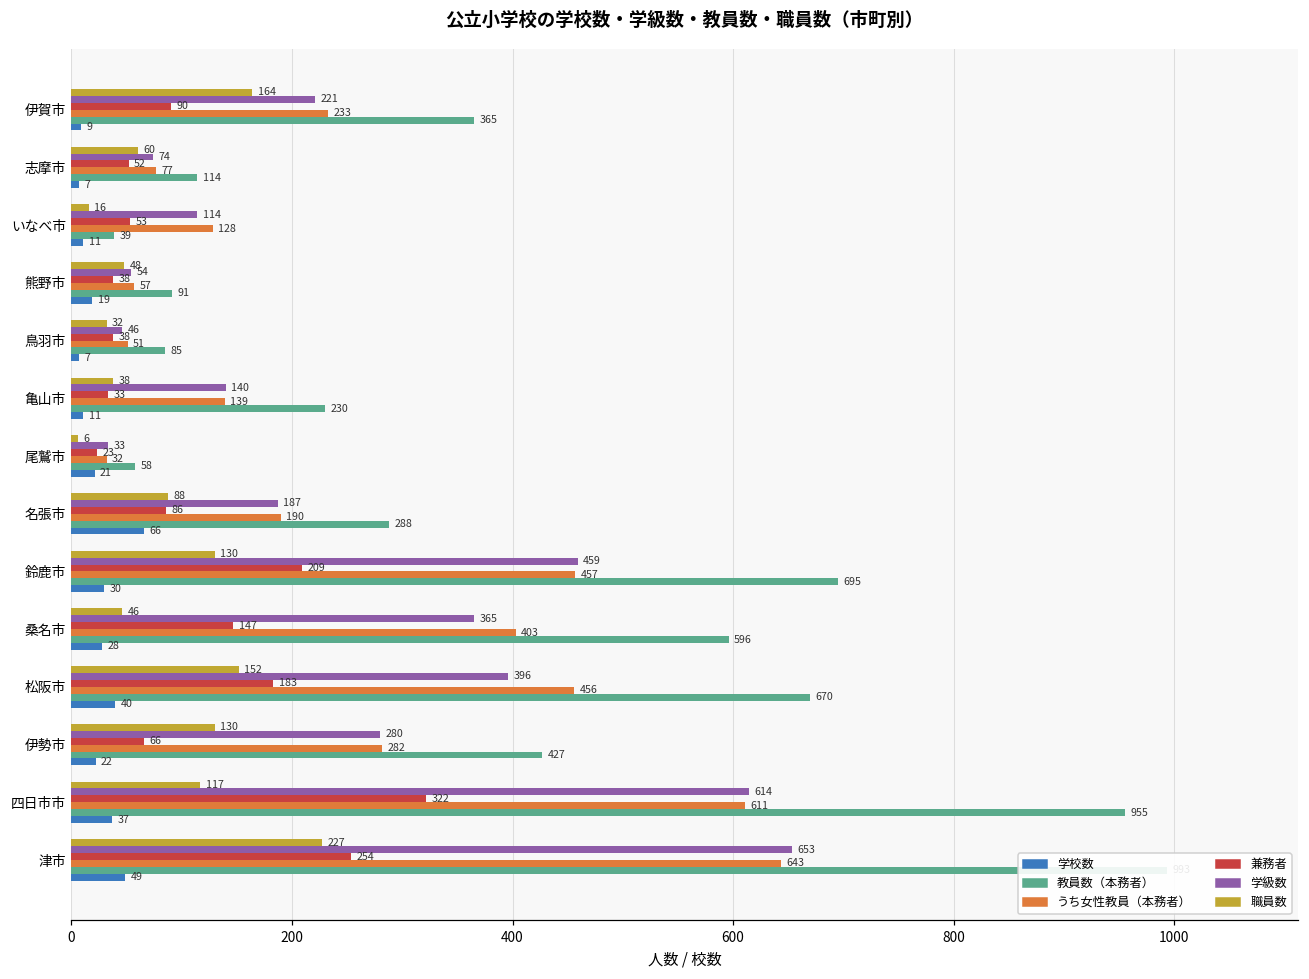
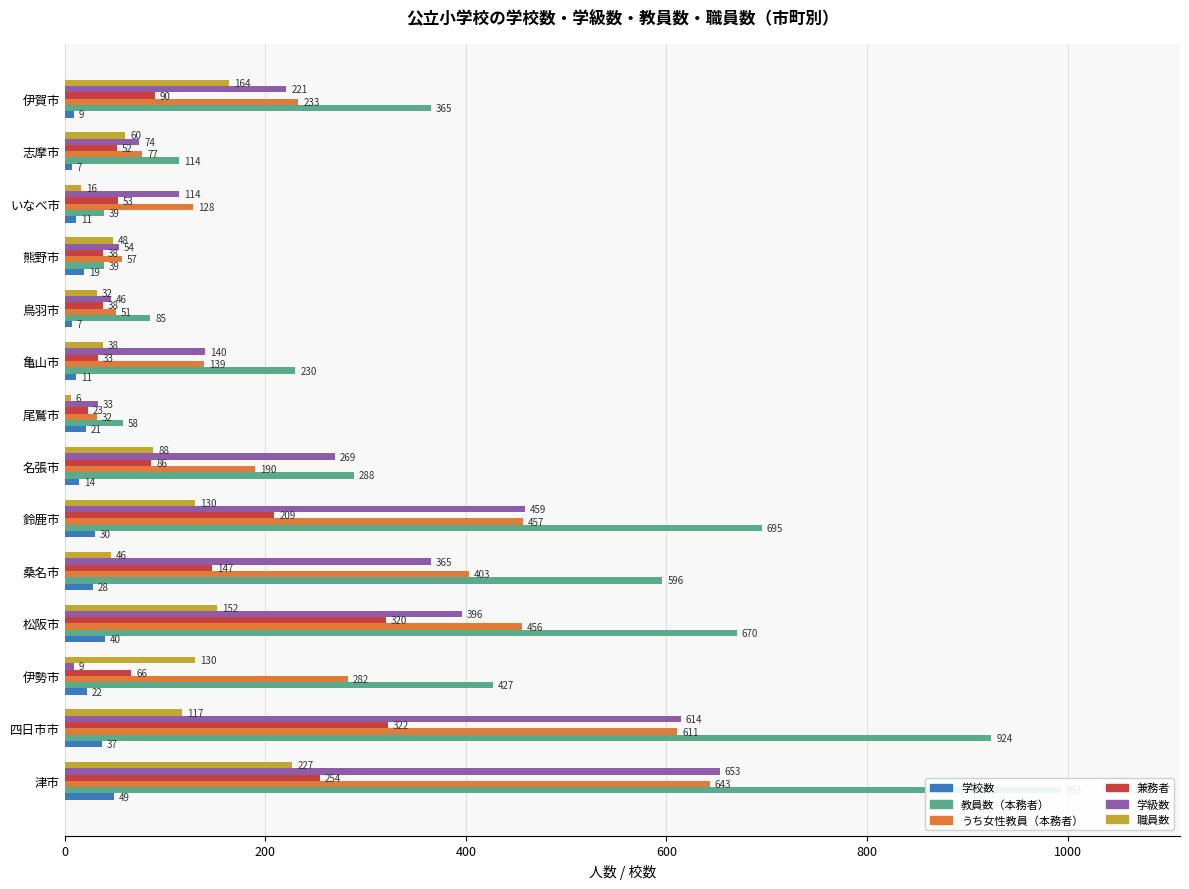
教員数（本務者）, 熊野市: 91 -> 39
学級数, 名張市: 187 -> 269
学校数, 名張市: 66 -> 14
兼務者, 松阪市: 183 -> 320
学級数, 伊勢市: 280 -> 9
教員数（本務者）, 四日市市: 955 -> 924
